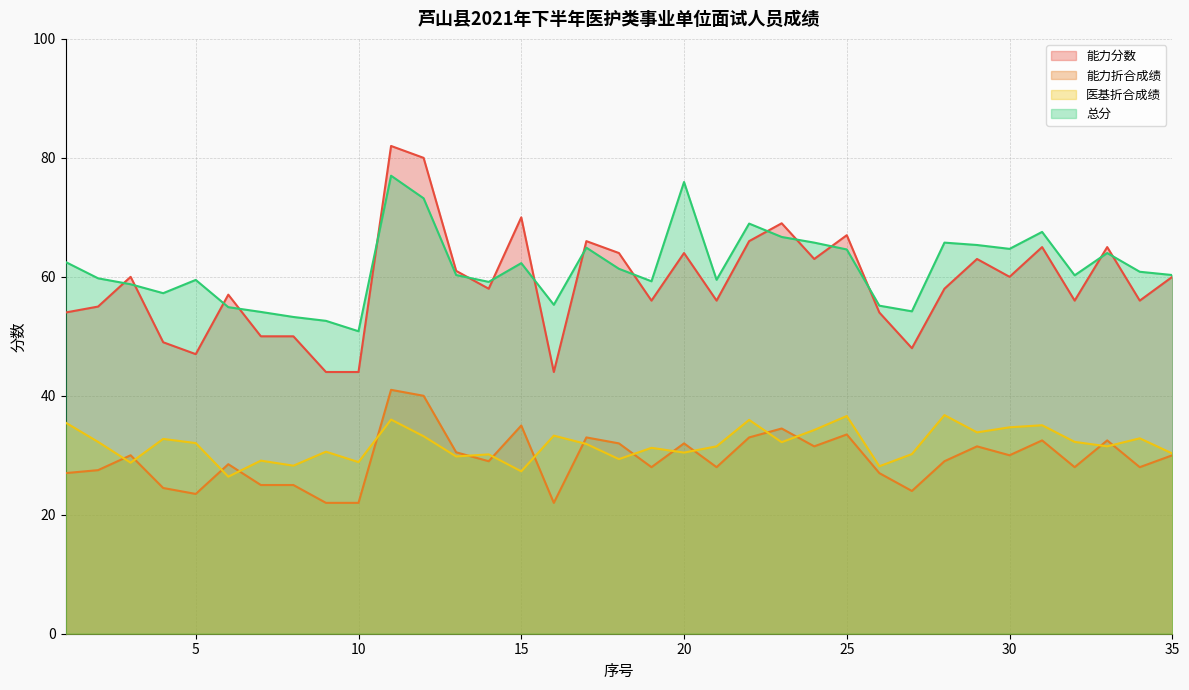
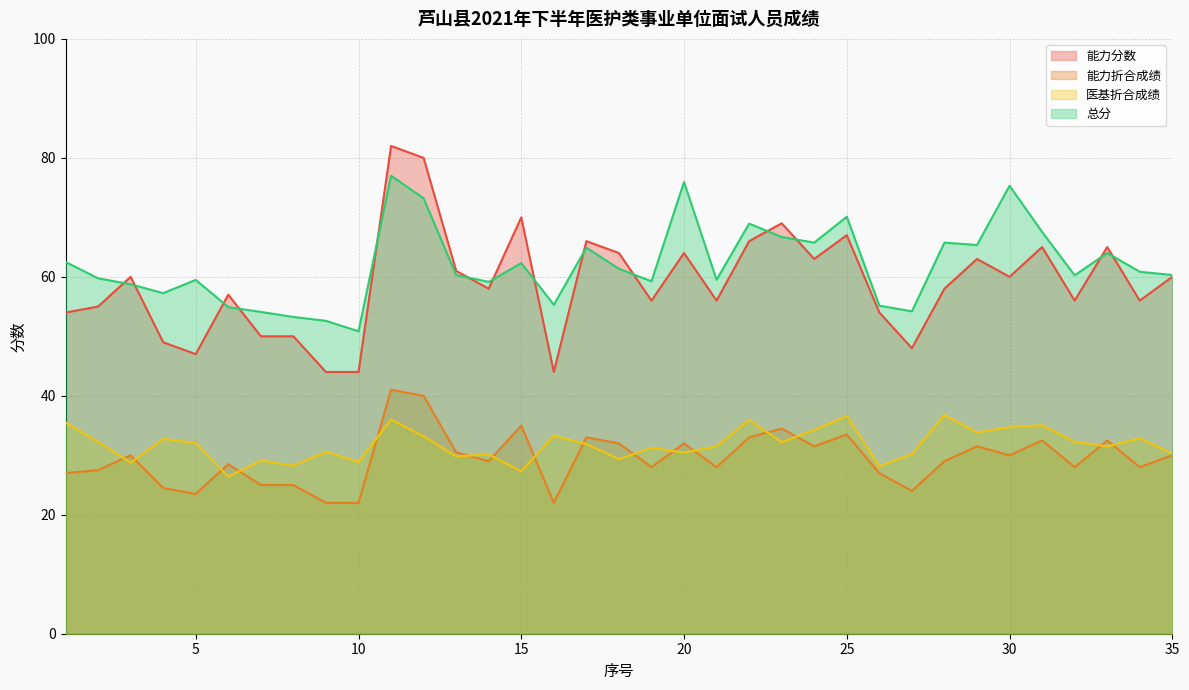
总分, 25: 65 -> 70
总分, 30: 65 -> 75
